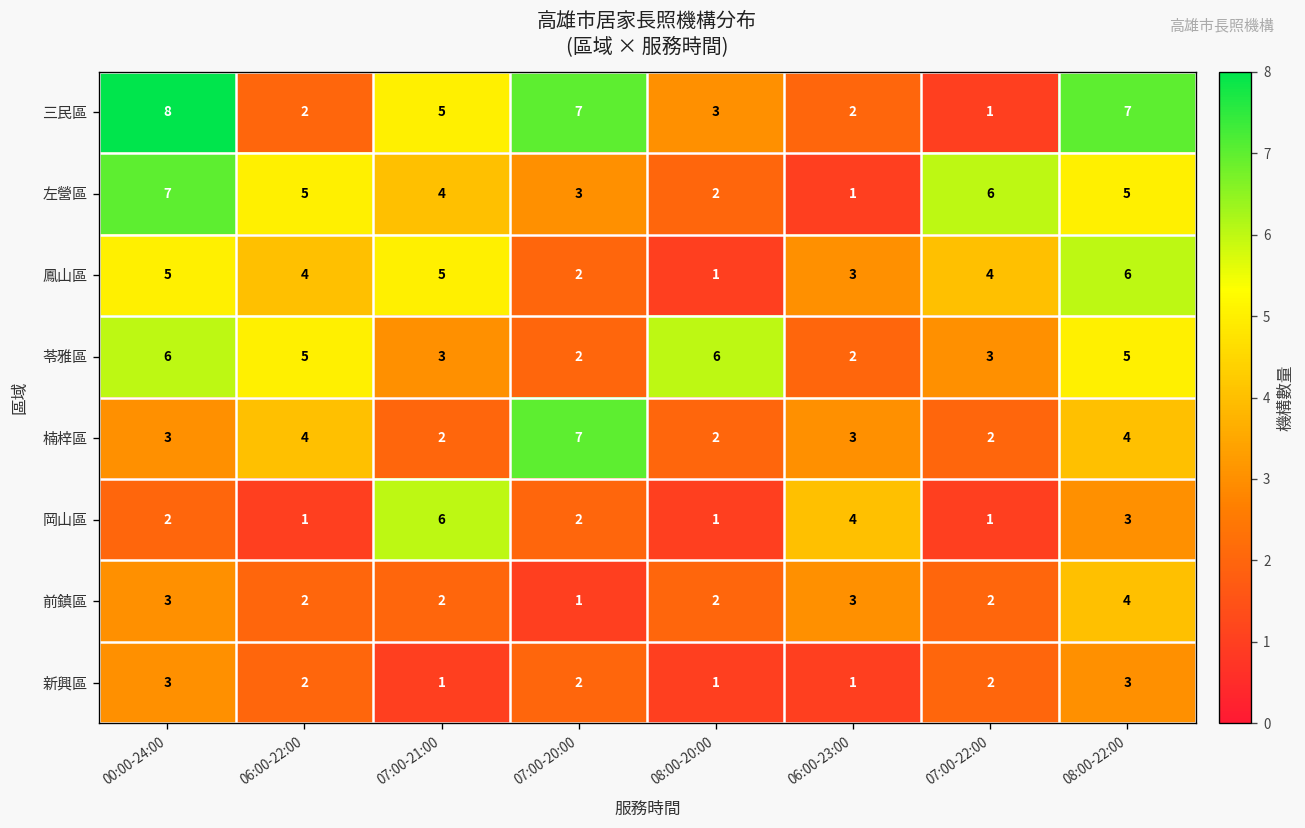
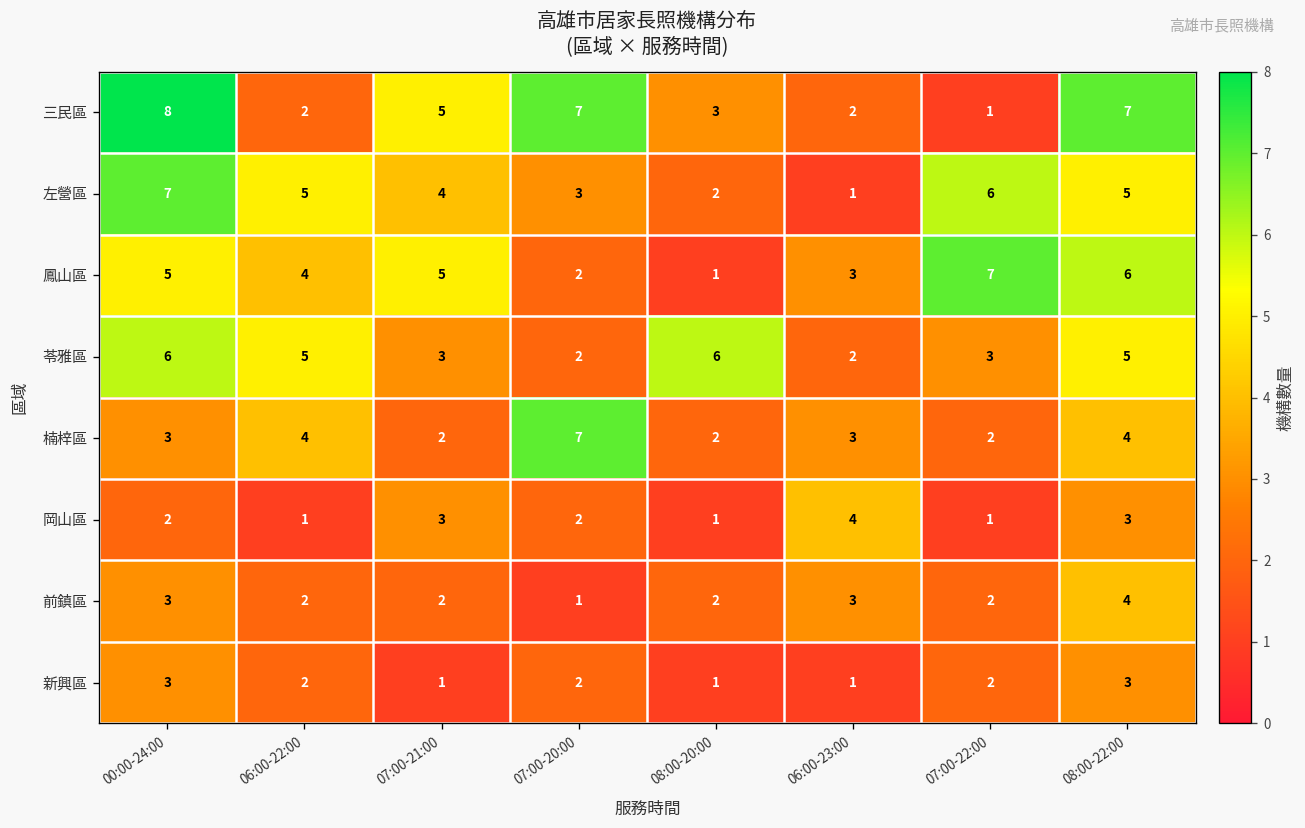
鳳山區, 07:00-22:00: 4 -> 7
岡山區, 07:00-21:00: 6 -> 3
